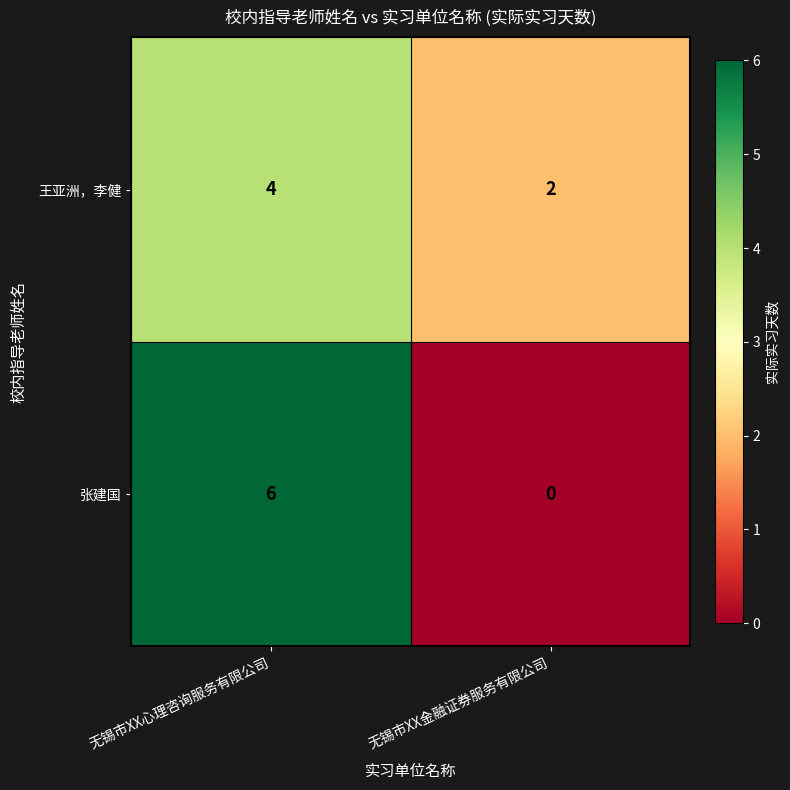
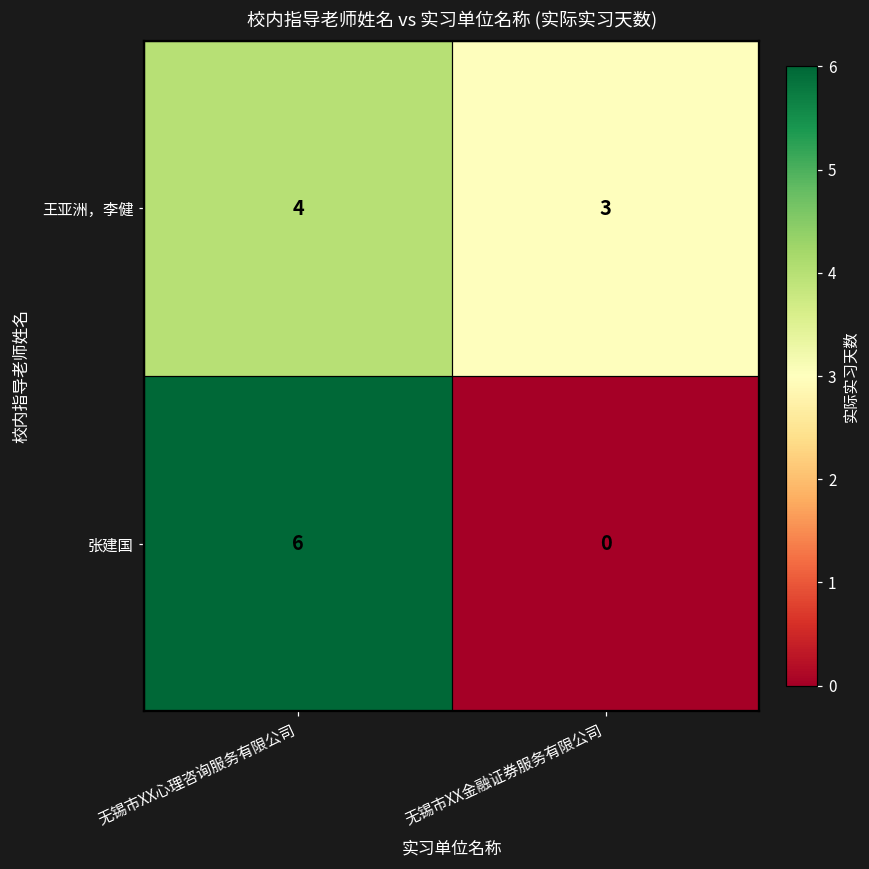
王亚洲，李健, 无锡市XX金融证券服务有限公司: 2 -> 3
